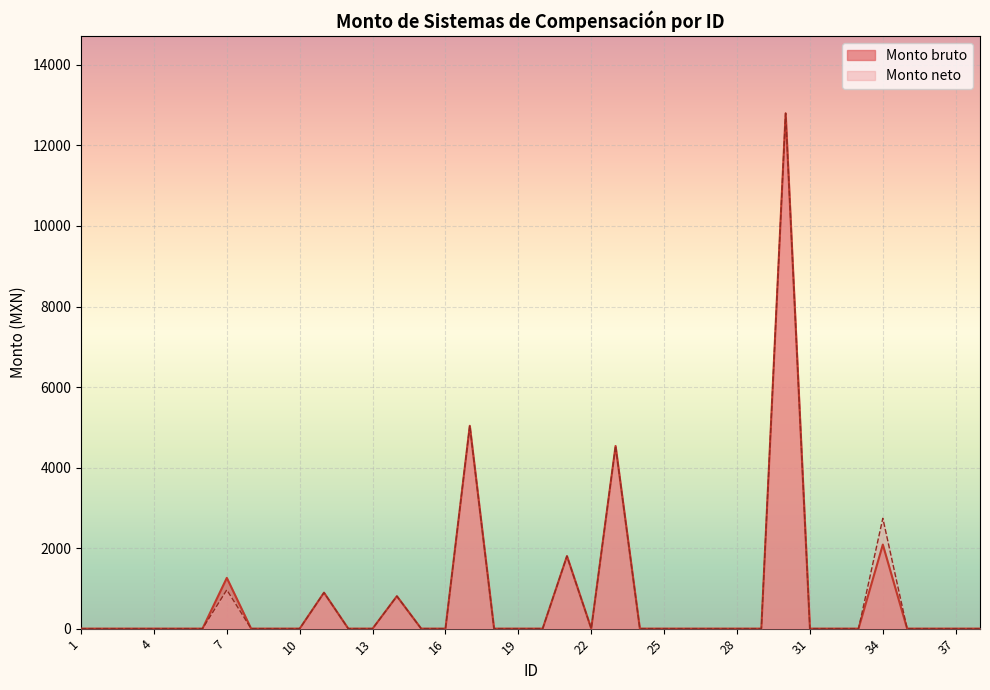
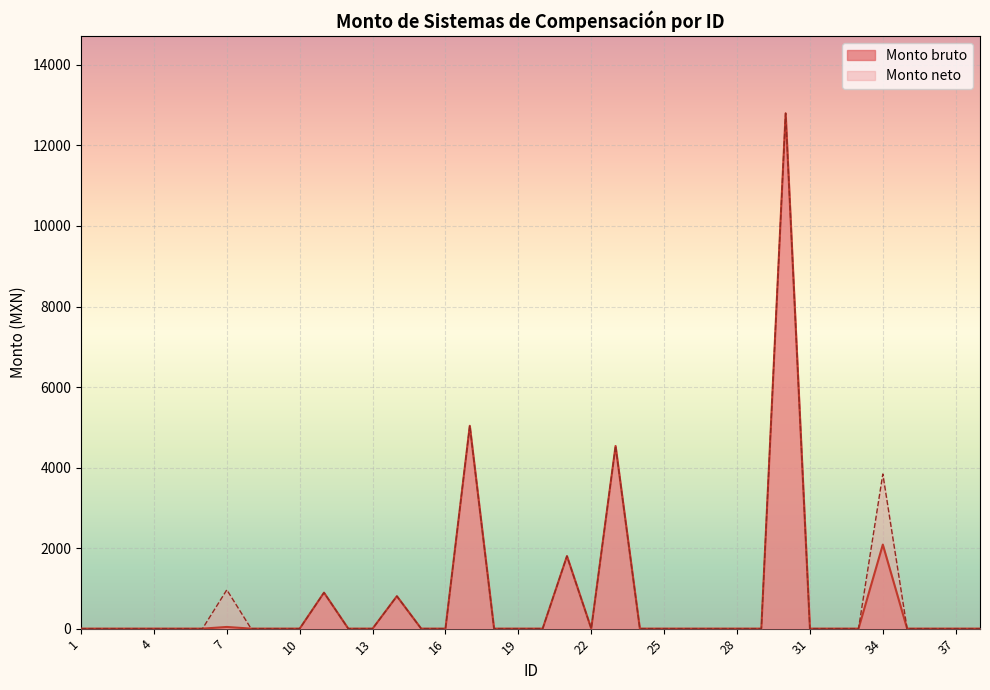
Monto bruto, 7: 1300 -> 0
Monto neto, 34: 2700 -> 3800
